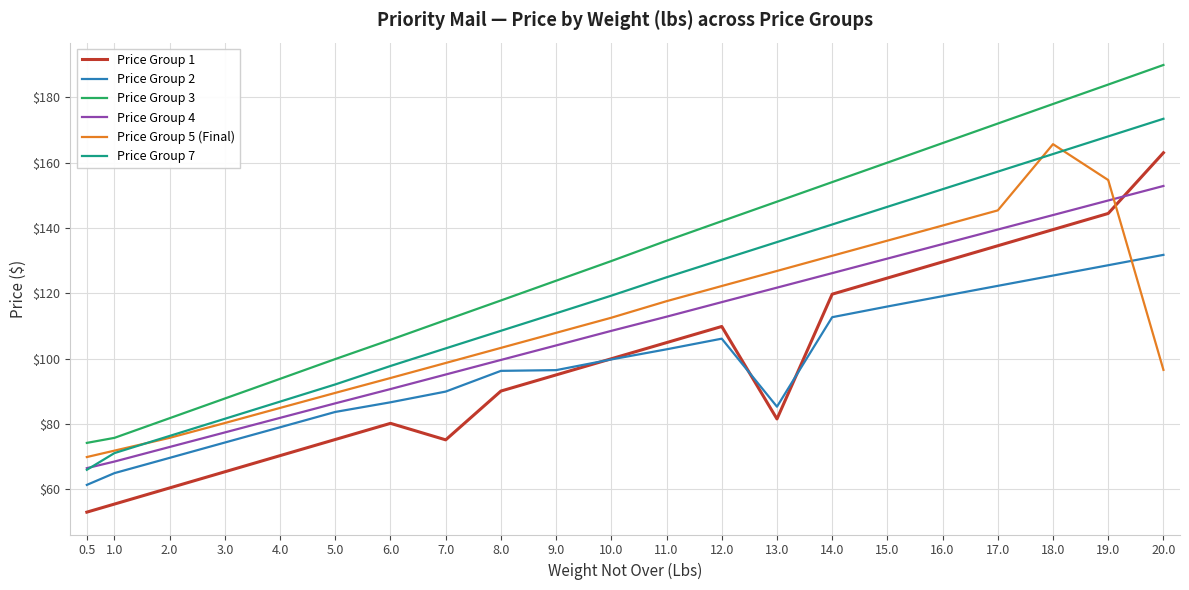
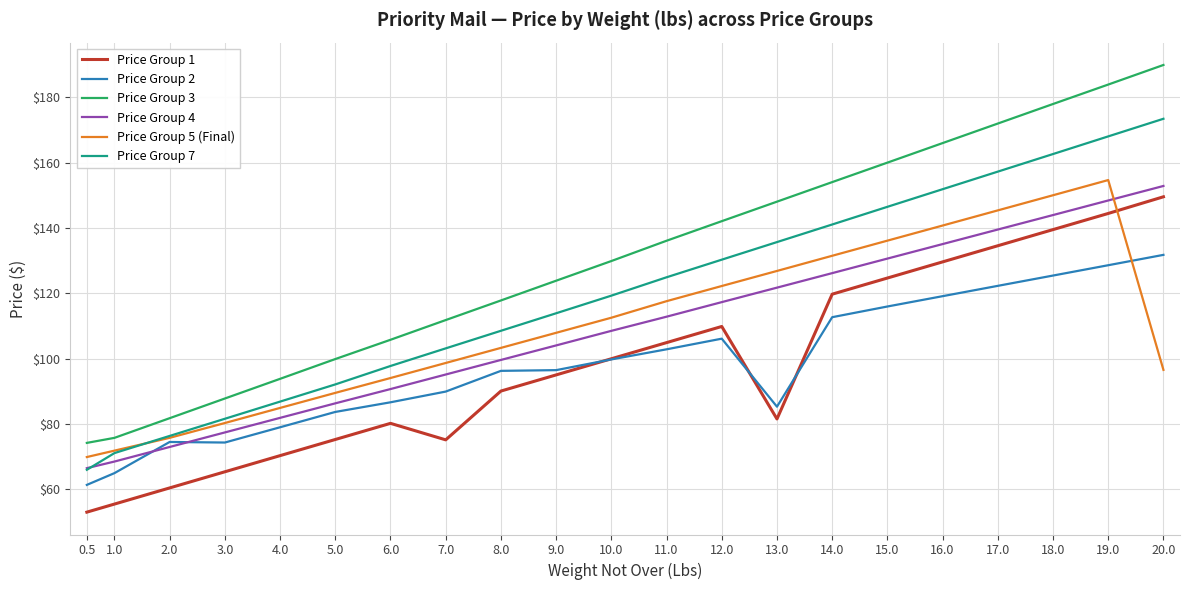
Price Group 2, 2.0: $70 -> $75
Price Group 5 (Final), 18.0: $166 -> $150
Price Group 1, 20.0: $163 -> $150
